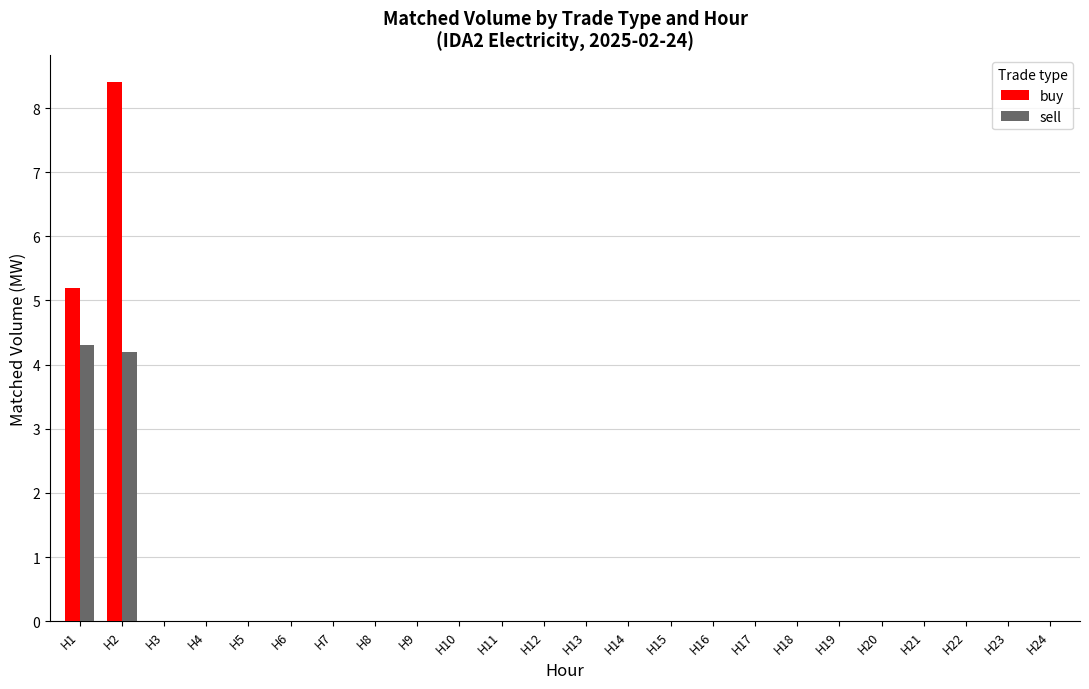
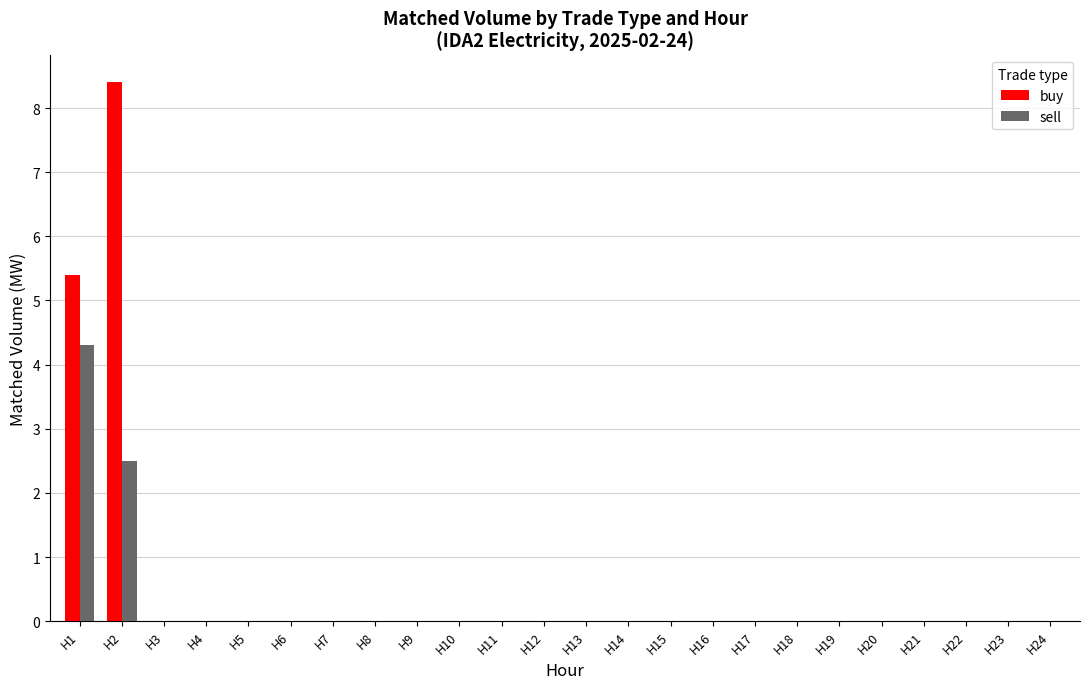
buy, H1: 5.2 -> 5.4
sell, H2: 4.2 -> 2.5
